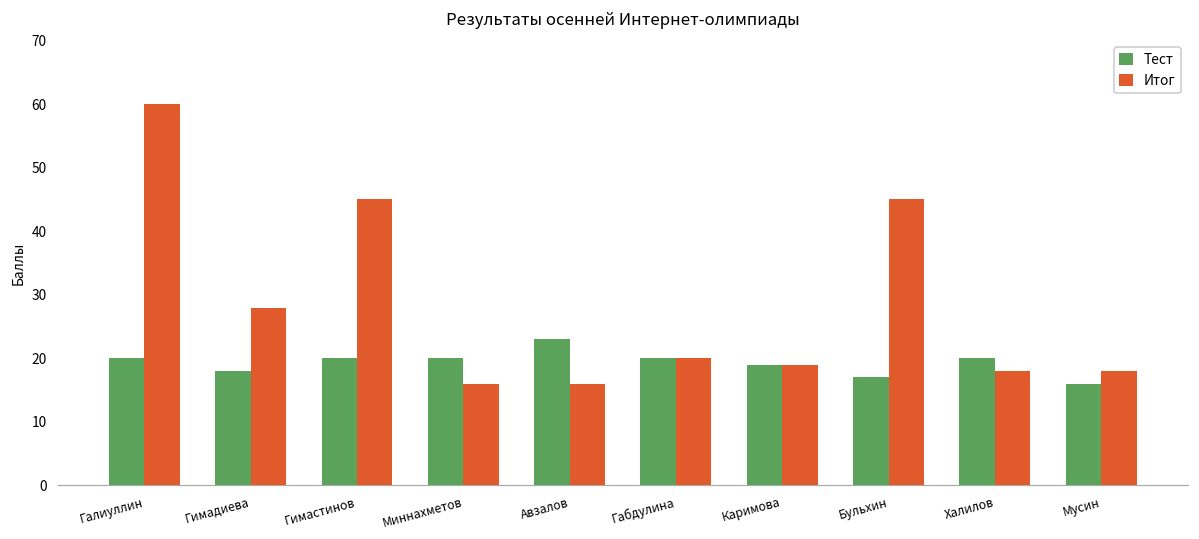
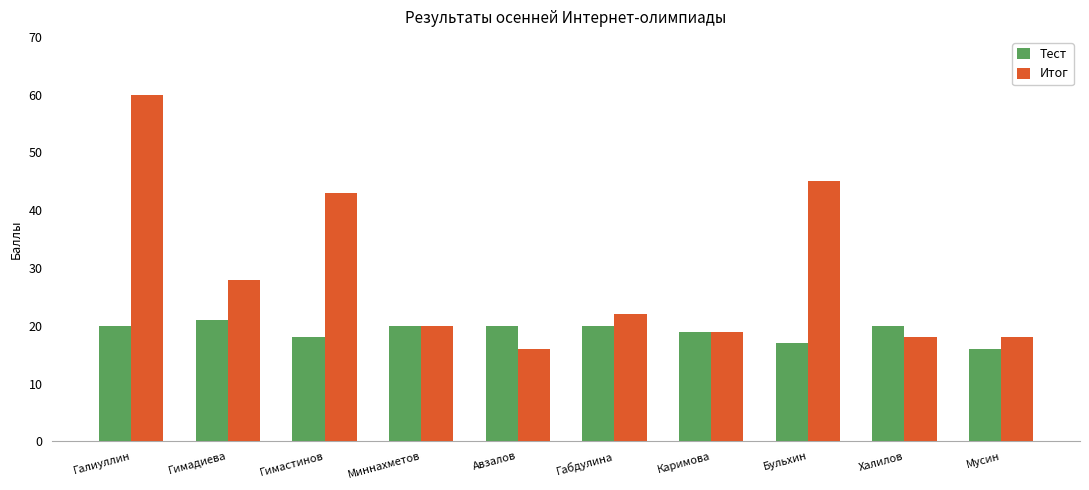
Тест, Гимадиева: 18 -> 21
Тест, Гимастинов: 20 -> 18
Итог, Гимастинов: 45 -> 43
Итог, Миннахметов: 16 -> 20
Тест, Авзалов: 23 -> 20
Итог, Габдулина: 20 -> 22
